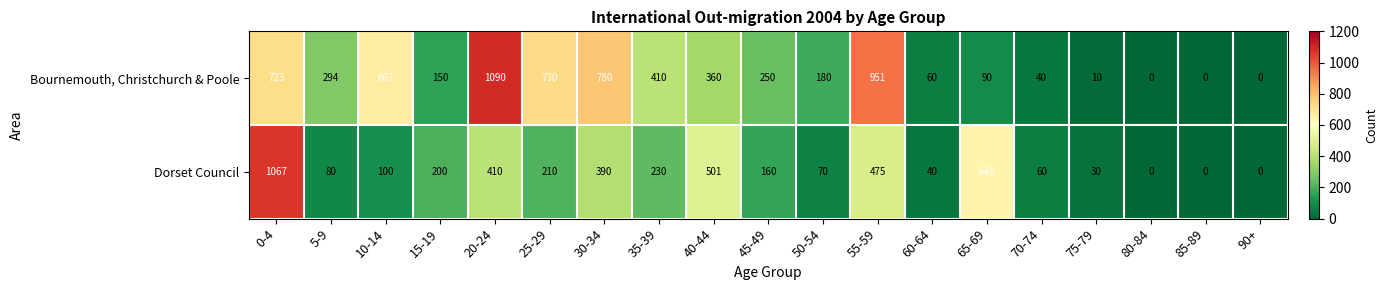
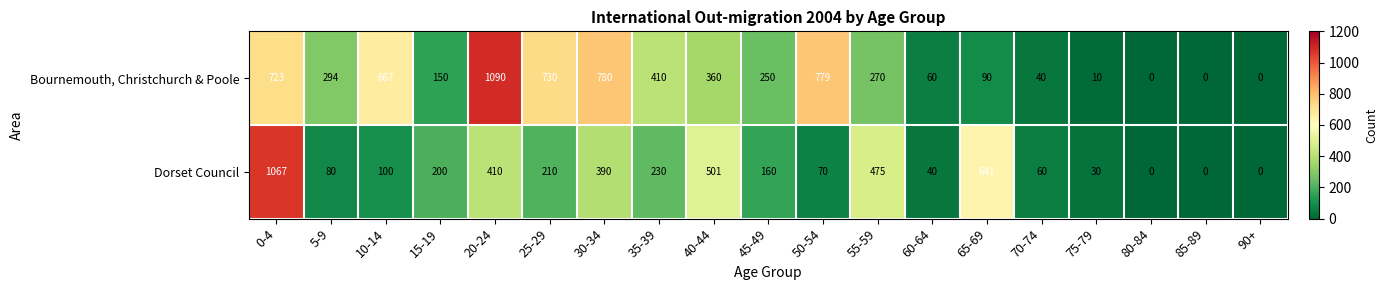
Bournemouth, Christchurch & Poole, 50-54: 180 -> 779
Bournemouth, Christchurch & Poole, 55-59: 951 -> 270
